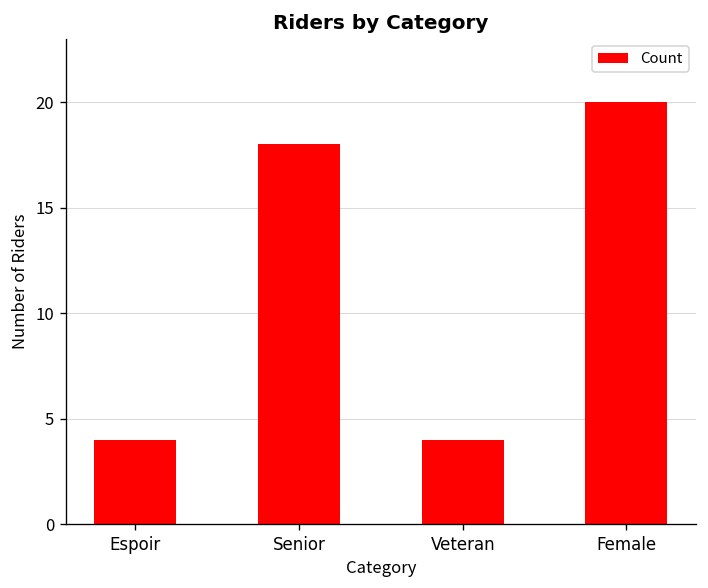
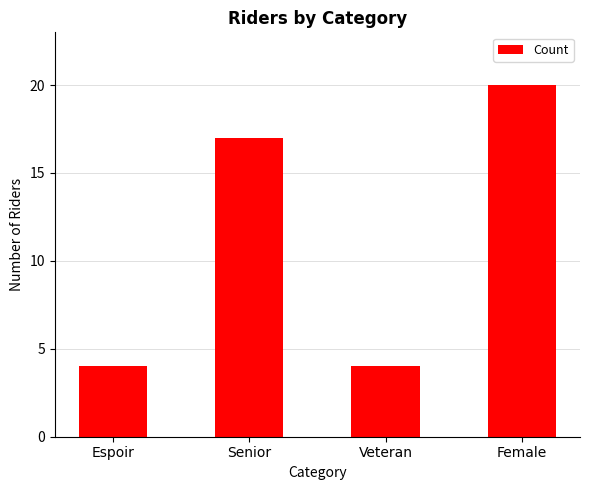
Senior: 18 -> 17
